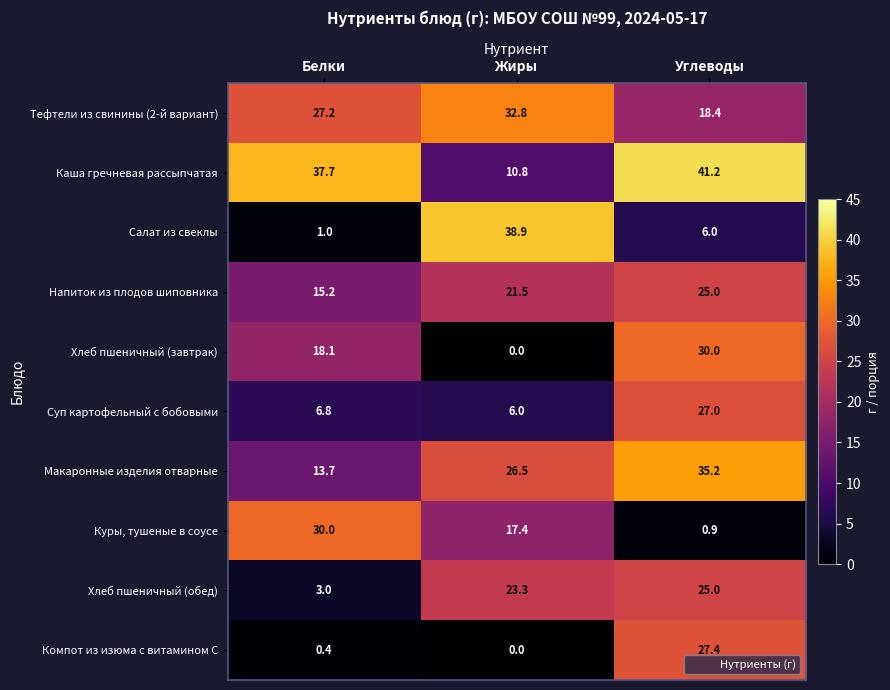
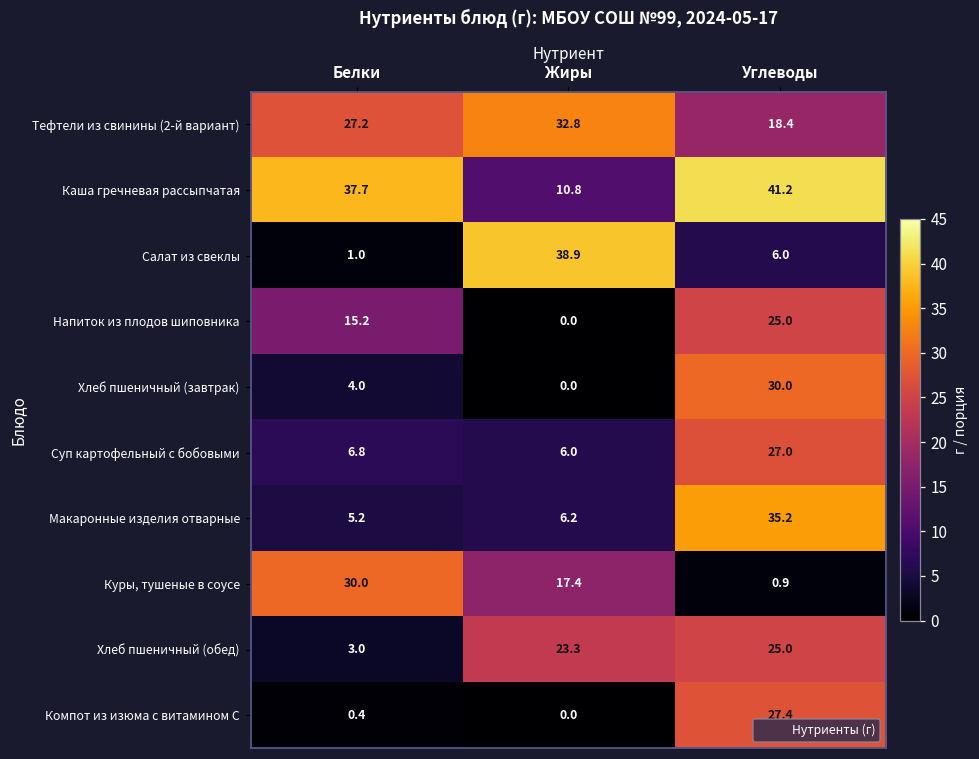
Напиток из плодов шиповника, Жиры: 21.5 -> 0.0
Хлеб пшеничный (завтрак), Белки: 18.1 -> 4.0
Макаронные изделия отварные, Белки: 13.7 -> 5.2
Макаронные изделия отварные, Жиры: 26.5 -> 6.2
